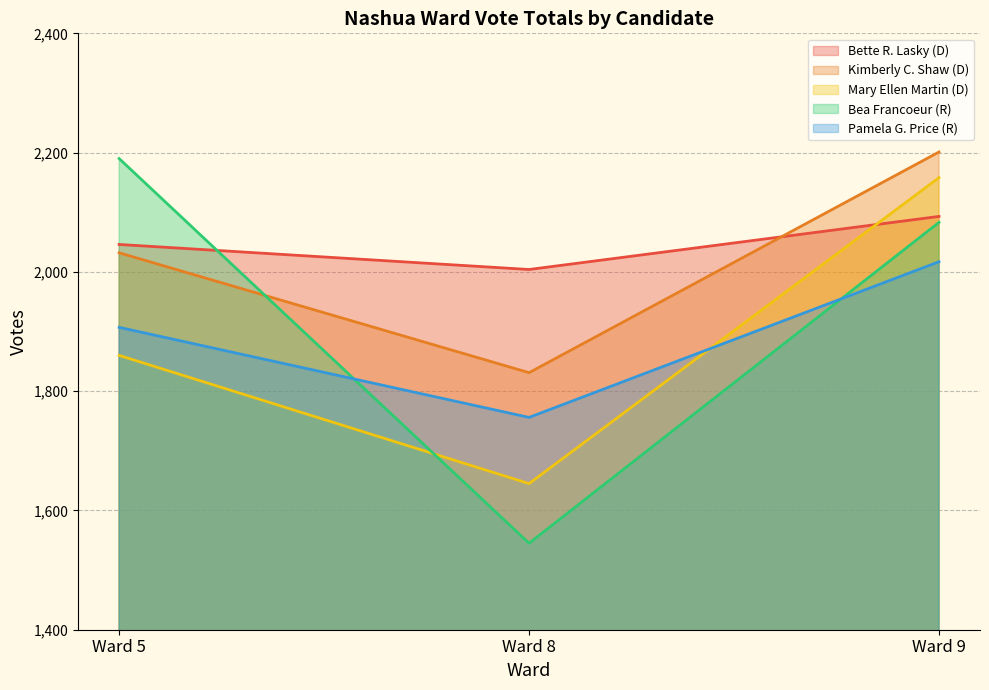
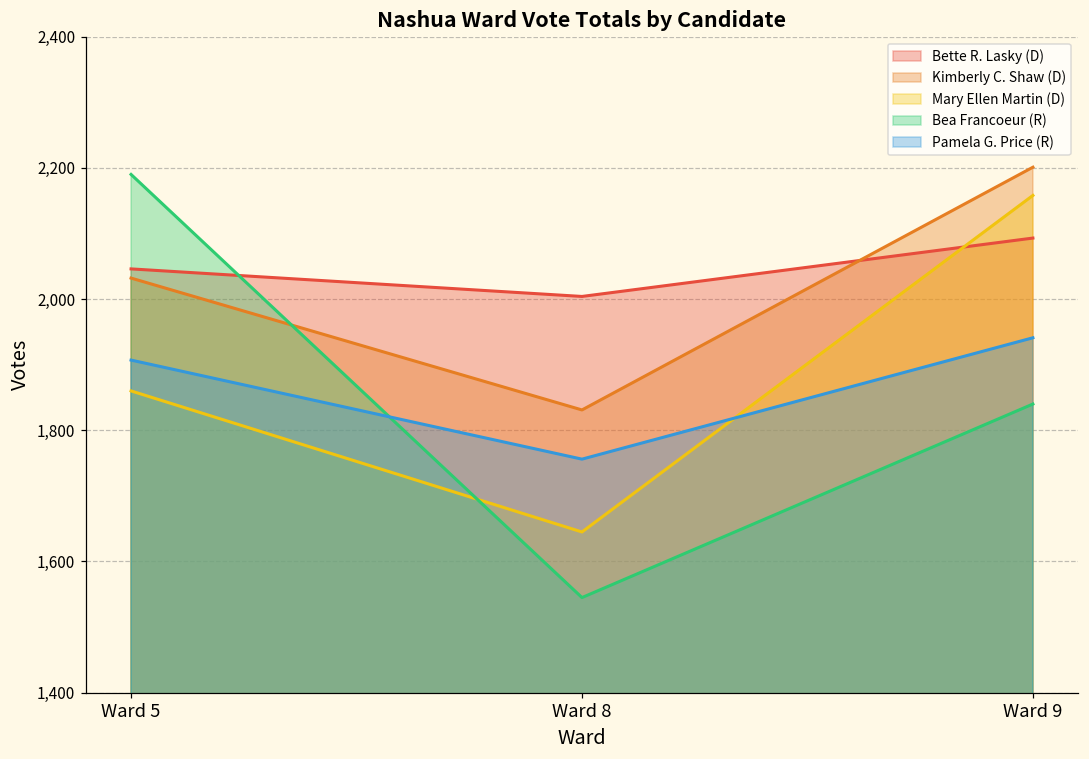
Bea Francoeur (R), Ward 9: 2,080 -> 1,840
Pamela G. Price (R), Ward 9: 2,020 -> 1,940
